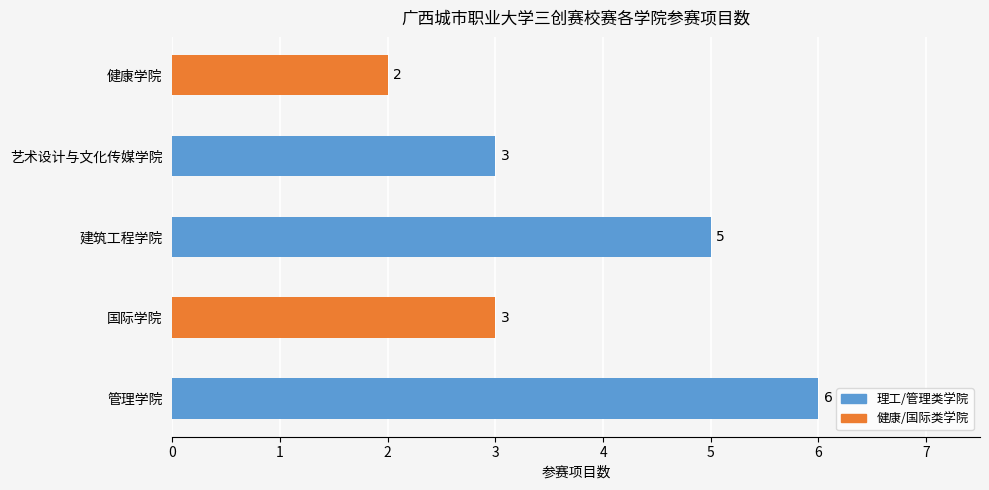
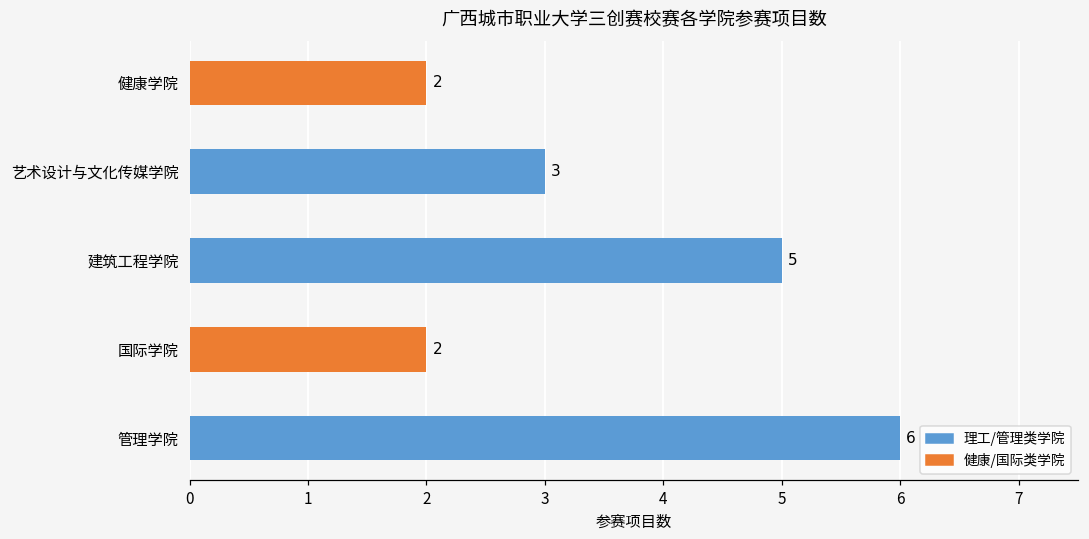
国际学院: 3 -> 2
